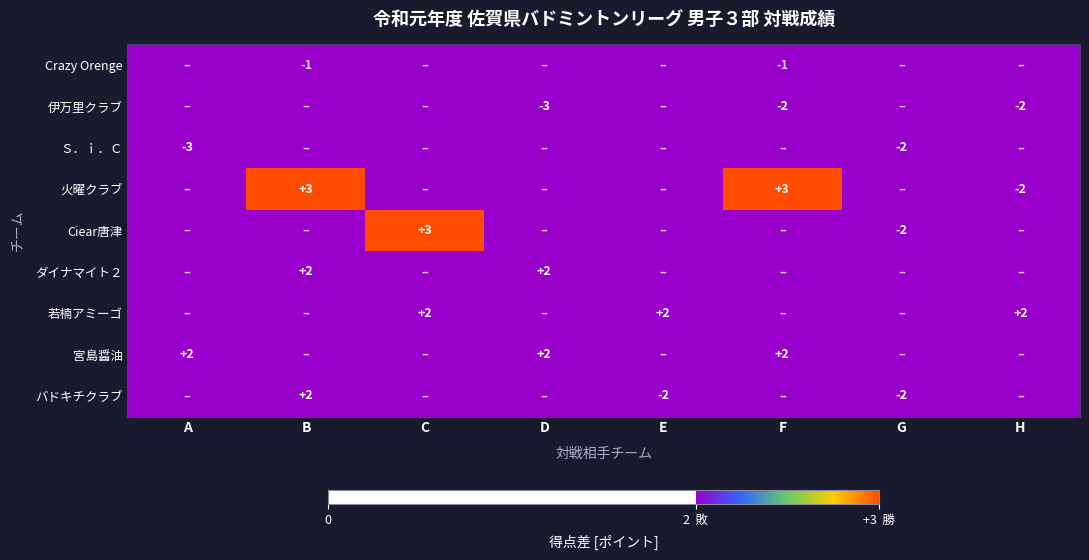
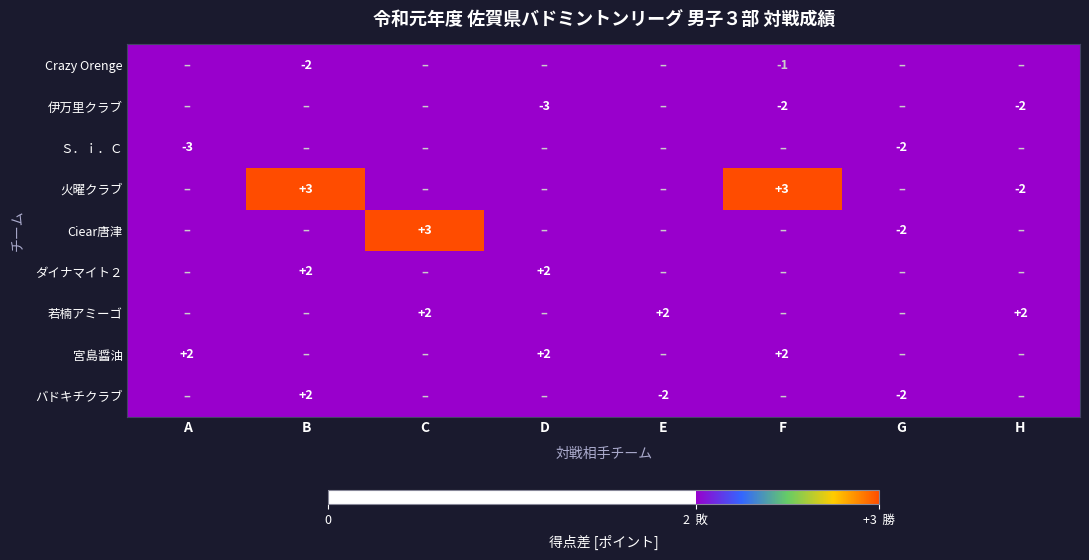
Crazy Orenge, B: -1 -> -2
